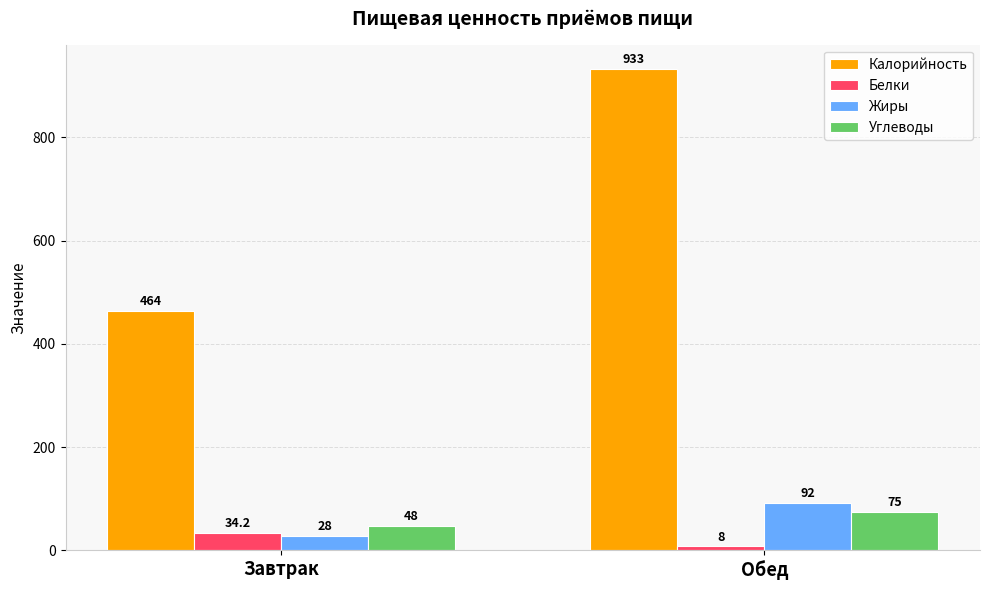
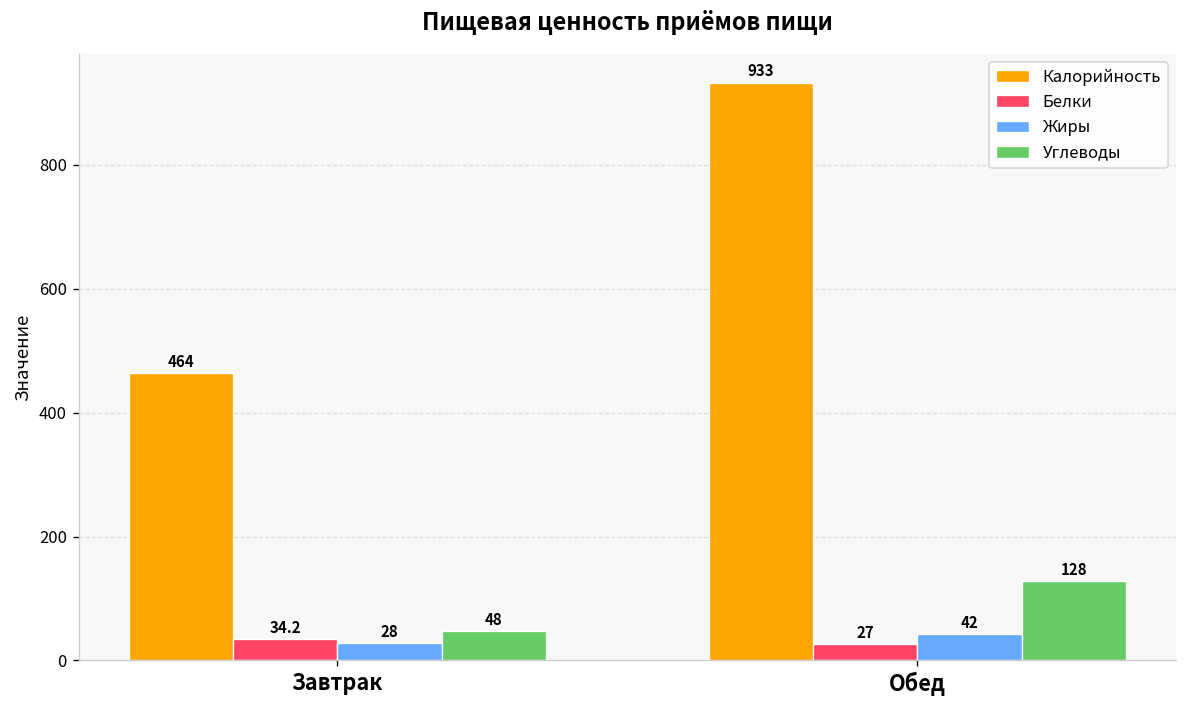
Белки, Обед: 8 -> 27
Жиры, Обед: 92 -> 42
Углеводы, Обед: 75 -> 128
